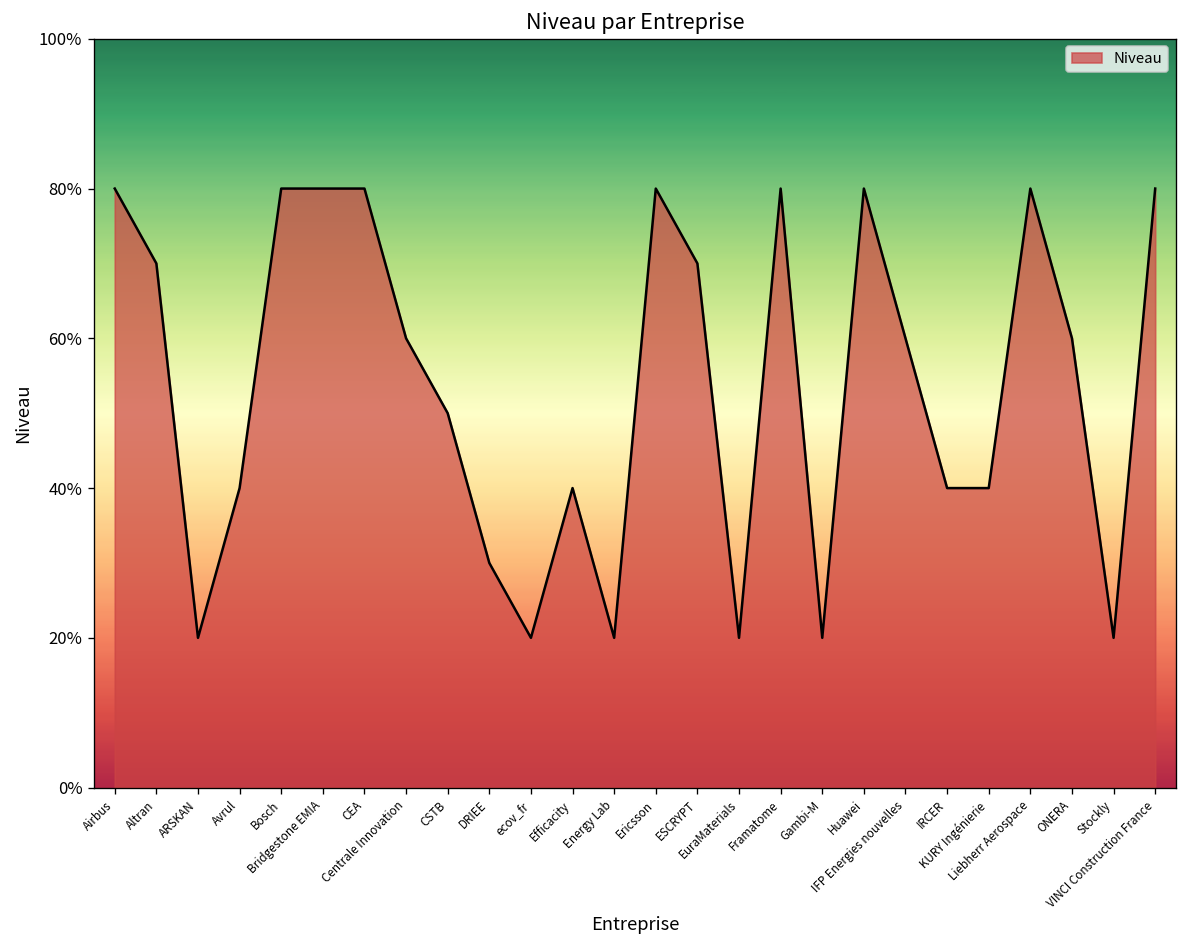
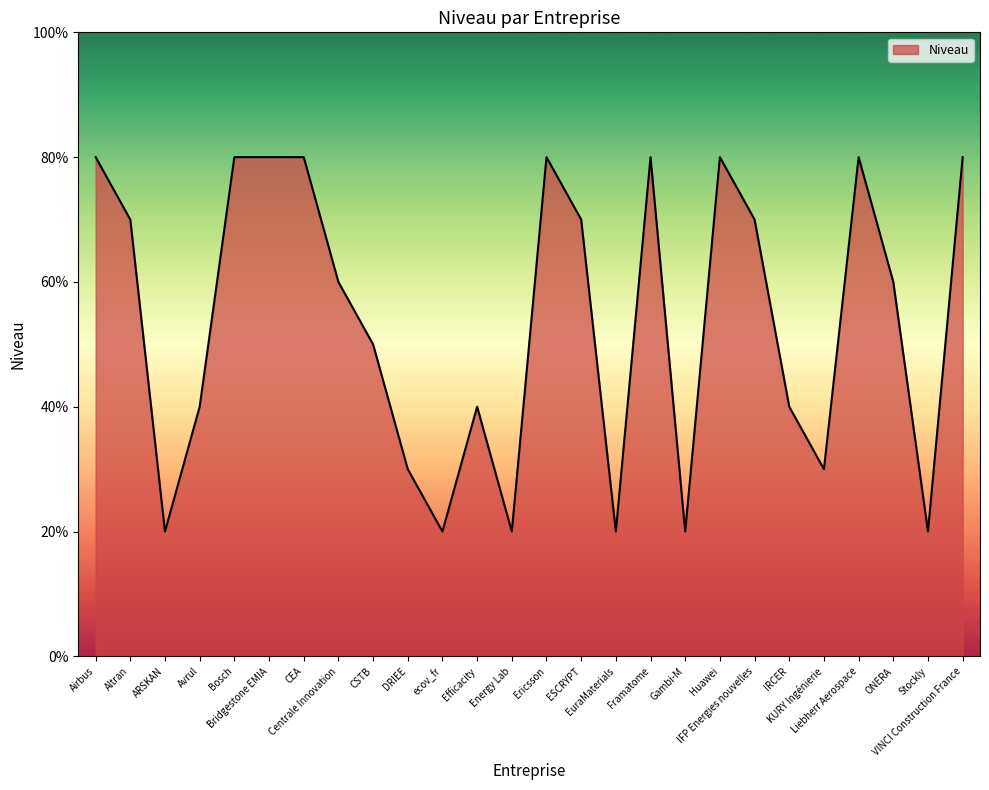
IFP Energies nouvelles: 60% -> 70%
KURY Ingénierie: 40% -> 30%
